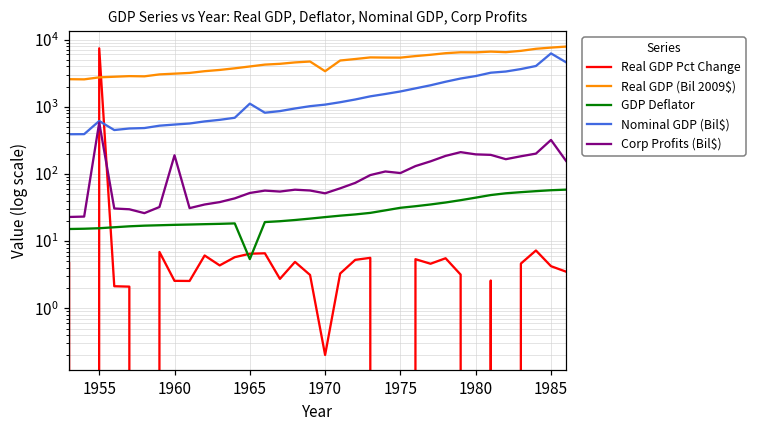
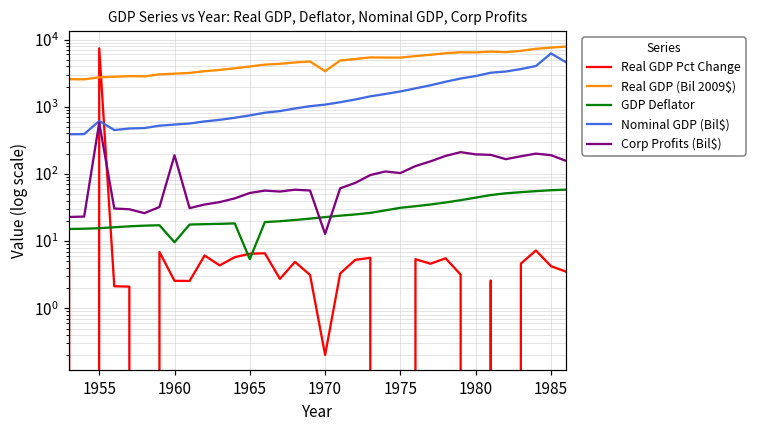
GDP Deflator, 1960: 17 -> 10
Nominal GDP (Bil$), 1965: 1100 -> 700
Corp Profits (Bil$), 1970: 50 -> 13
Corp Profits (Bil$), 1985: 300 -> 190
